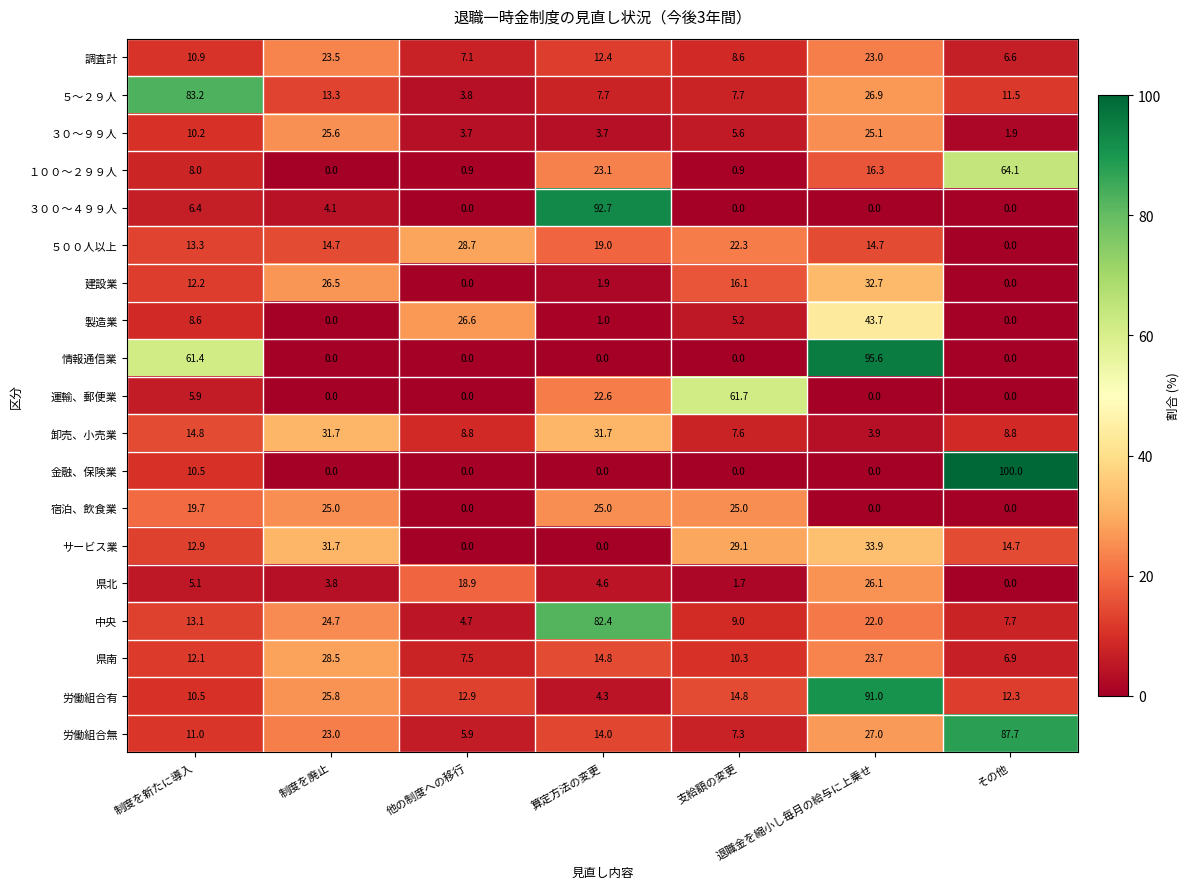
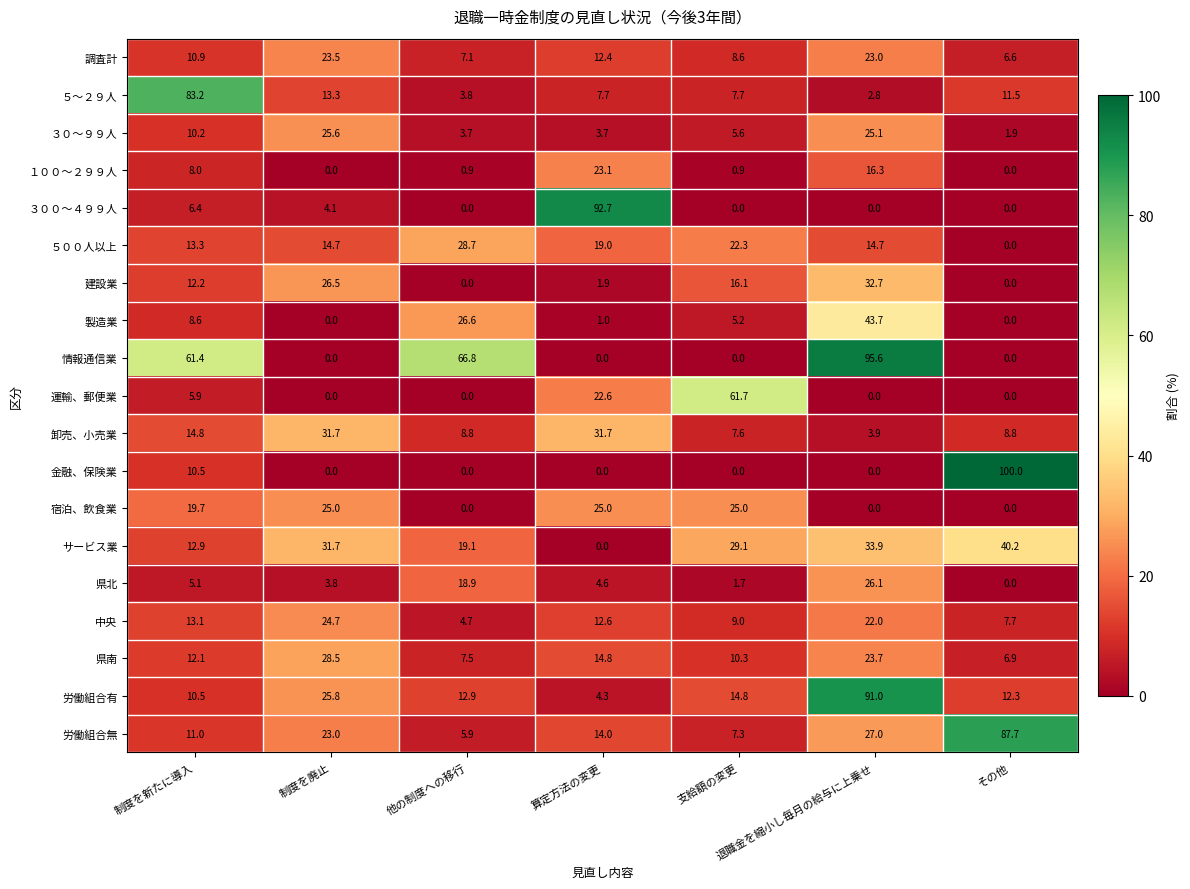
５～２９人, 退職金を縮小し毎月の給与に上乗せ: 26.9 -> 2.8
１００～２９９人, その他: 64.1 -> 0.0
情報通信業, 他の制度への移行: 0.0 -> 66.8
サービス業, 他の制度への移行: 0.0 -> 19.1
サービス業, その他: 14.7 -> 40.2
中央, 算定方法の変更: 82.4 -> 12.6
